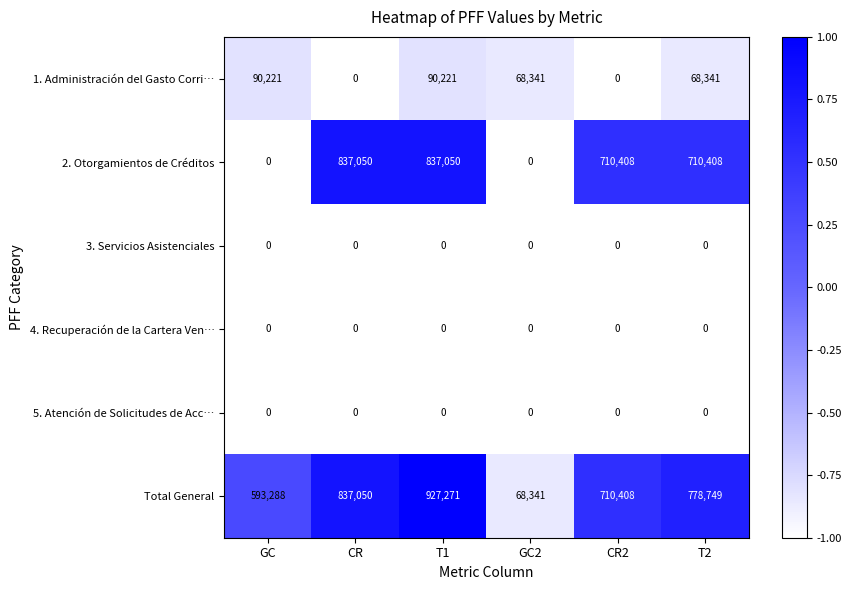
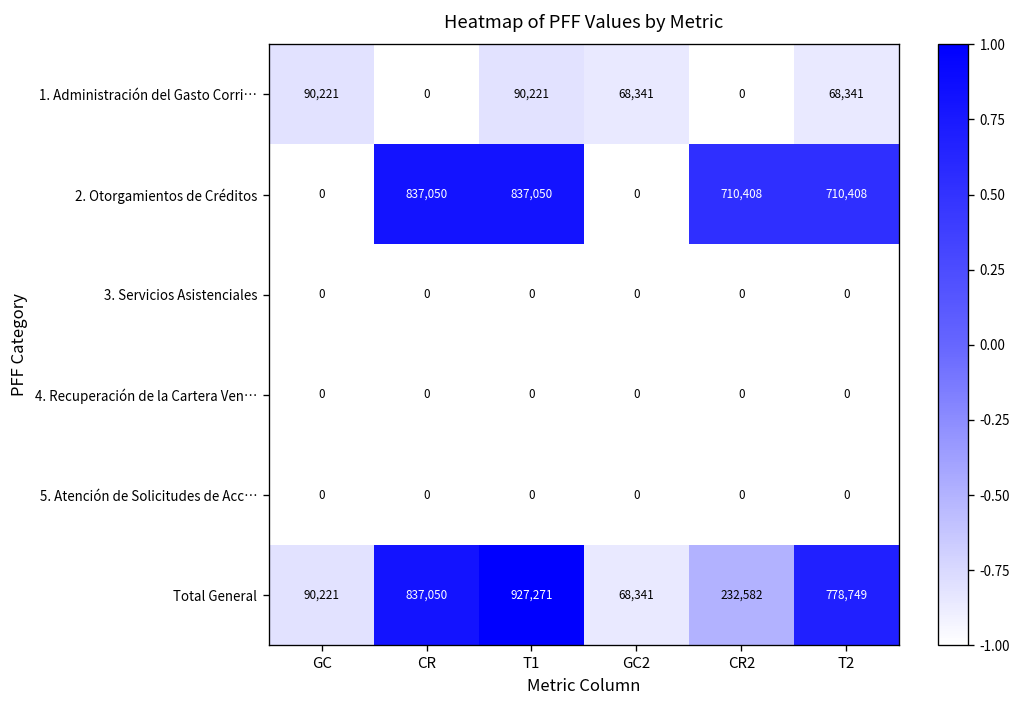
Total General, GC: 593,288 -> 90,221
Total General, CR2: 710,408 -> 232,582
